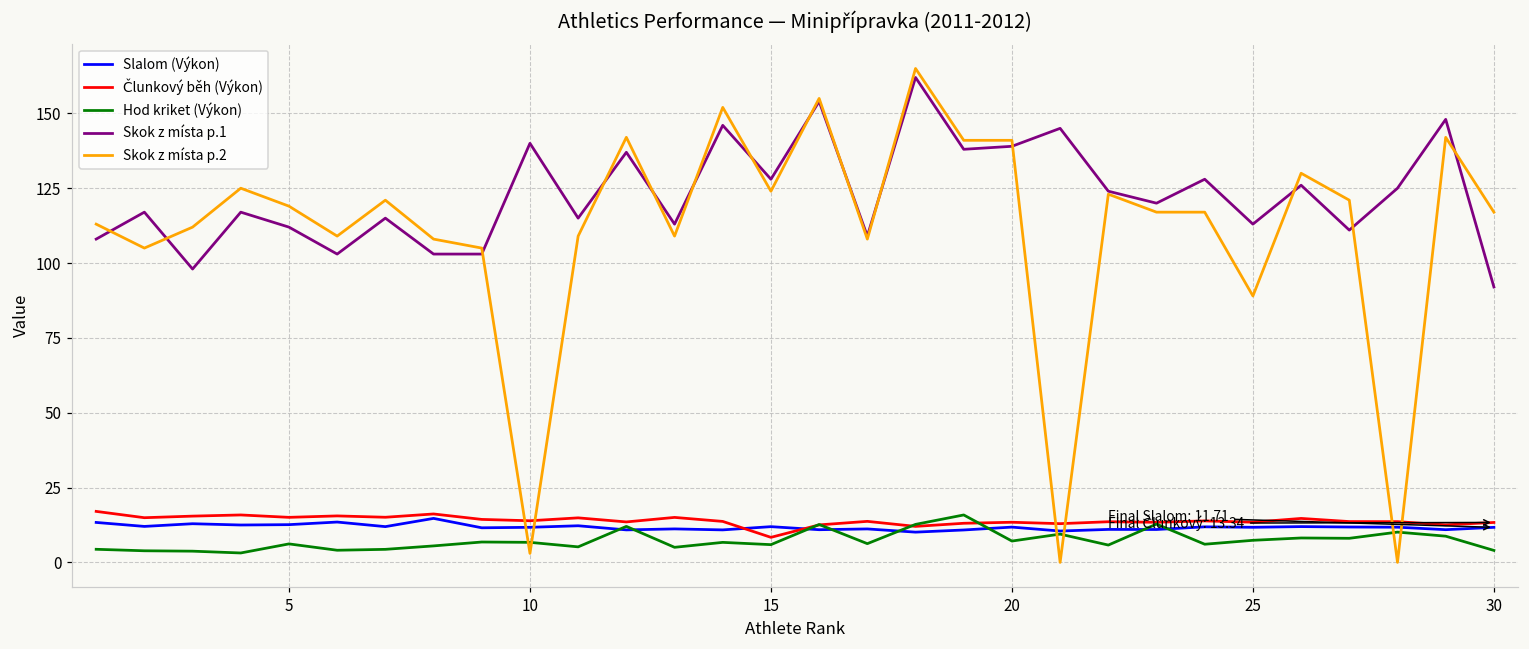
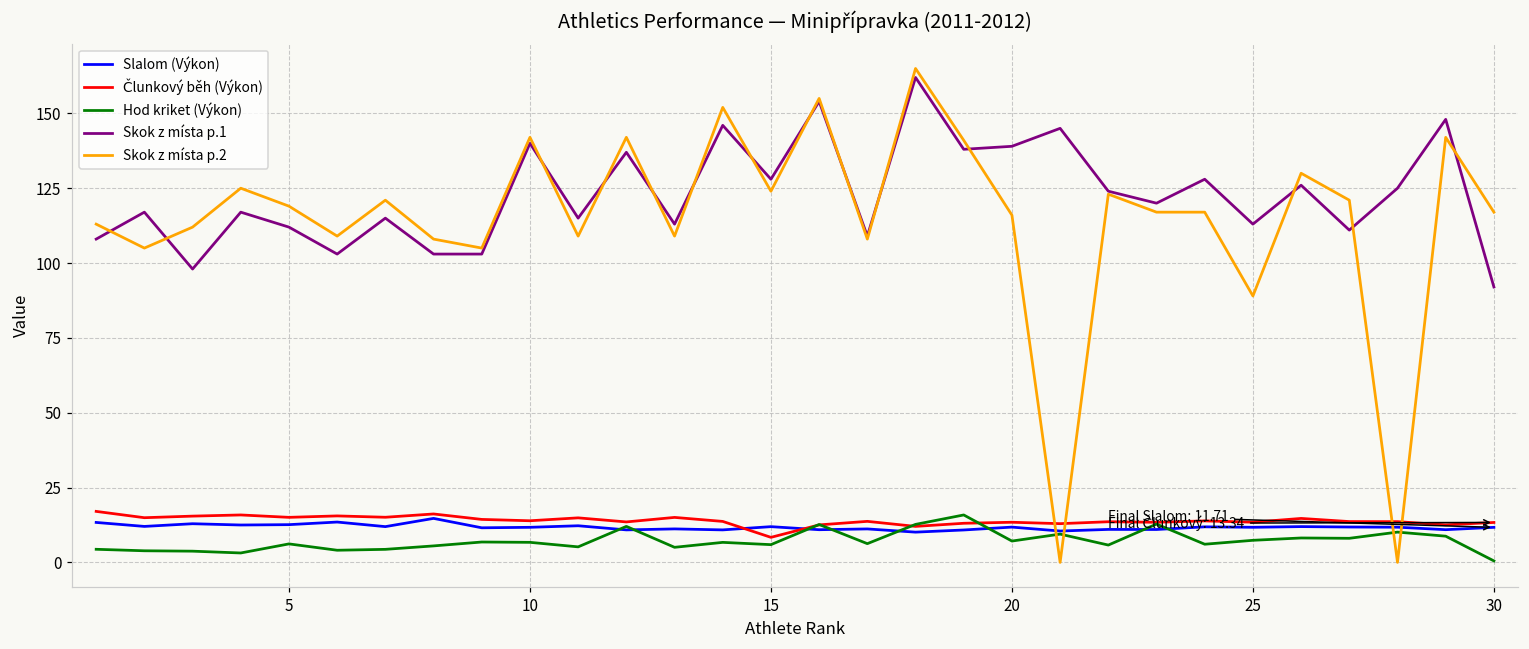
Skok z místa p.2, 10: 3 -> 142
Skok z místa p.2, 20: 141 -> 116
Hod kriket (Výkon), 30: 4 -> 1
